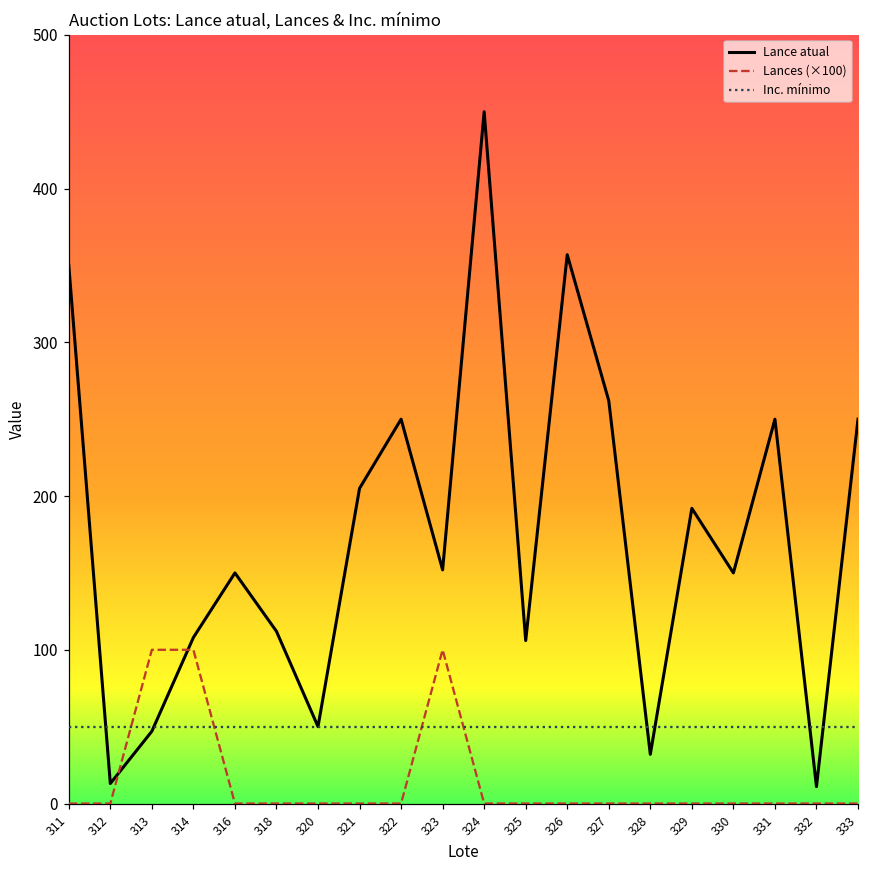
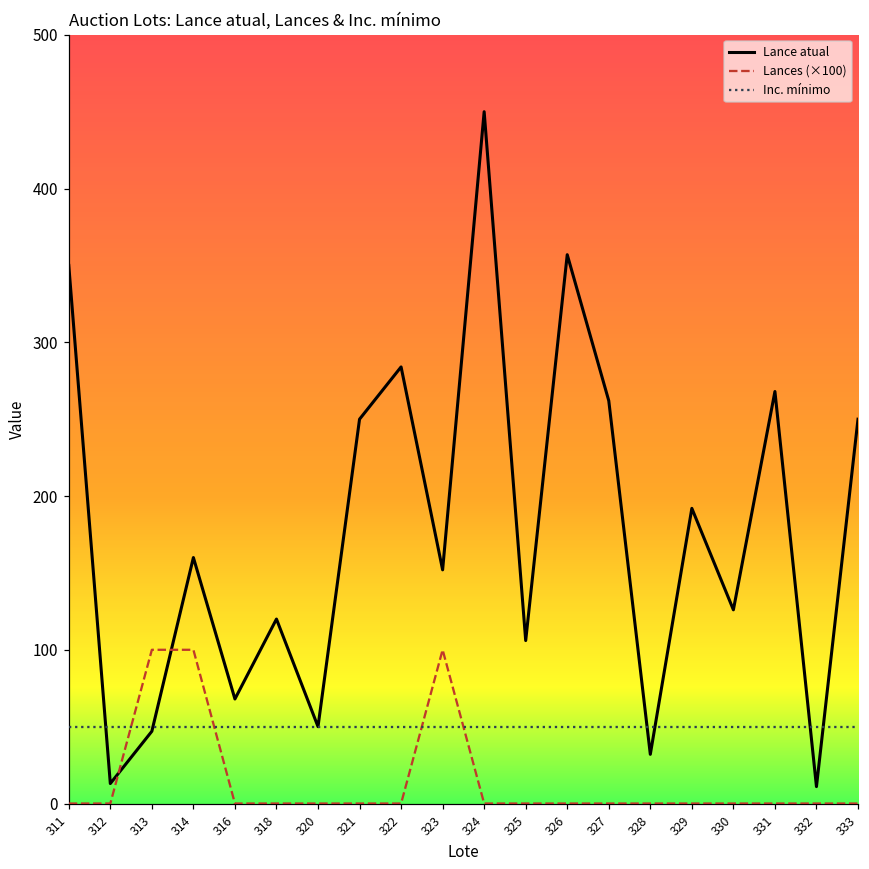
Lance atual, 314: 108 -> 160
Lance atual, 316: 150 -> 68
Lance atual, 318: 112 -> 120
Lance atual, 321: 205 -> 250
Lance atual, 322: 250 -> 284
Lance atual, 330: 150 -> 126
Lance atual, 331: 250 -> 268
